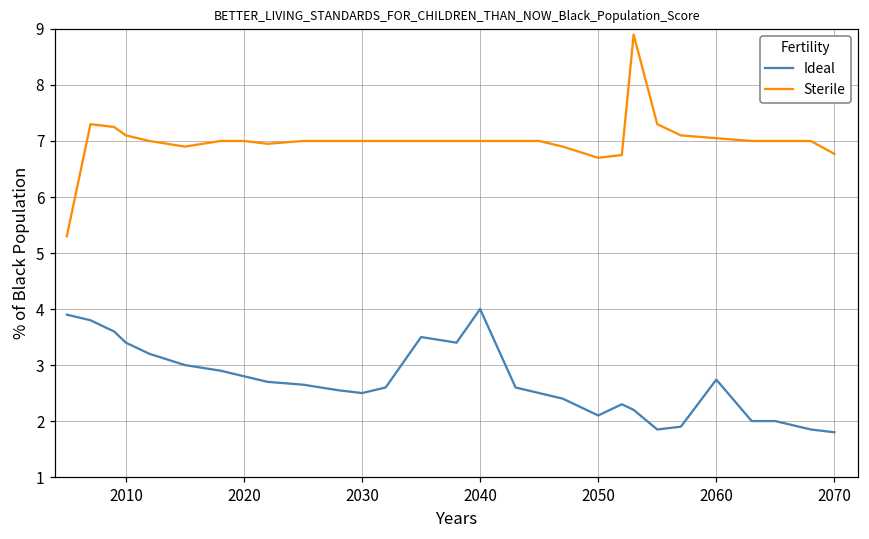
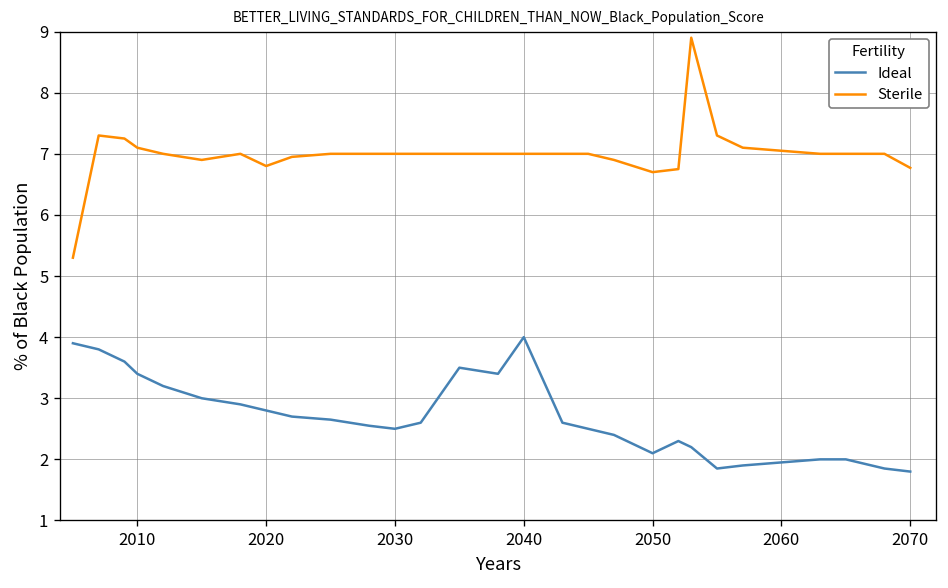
Sterile, 2020: 7.0 -> 6.8
Ideal, 2060: 2.7 -> 2.0
